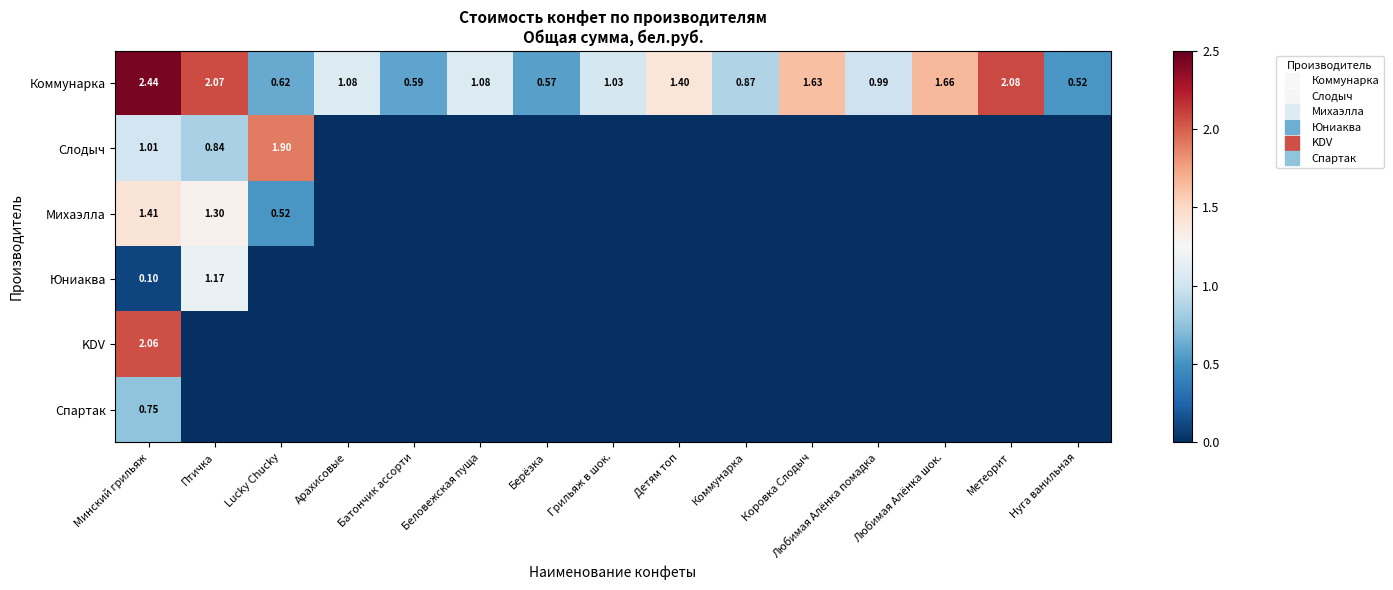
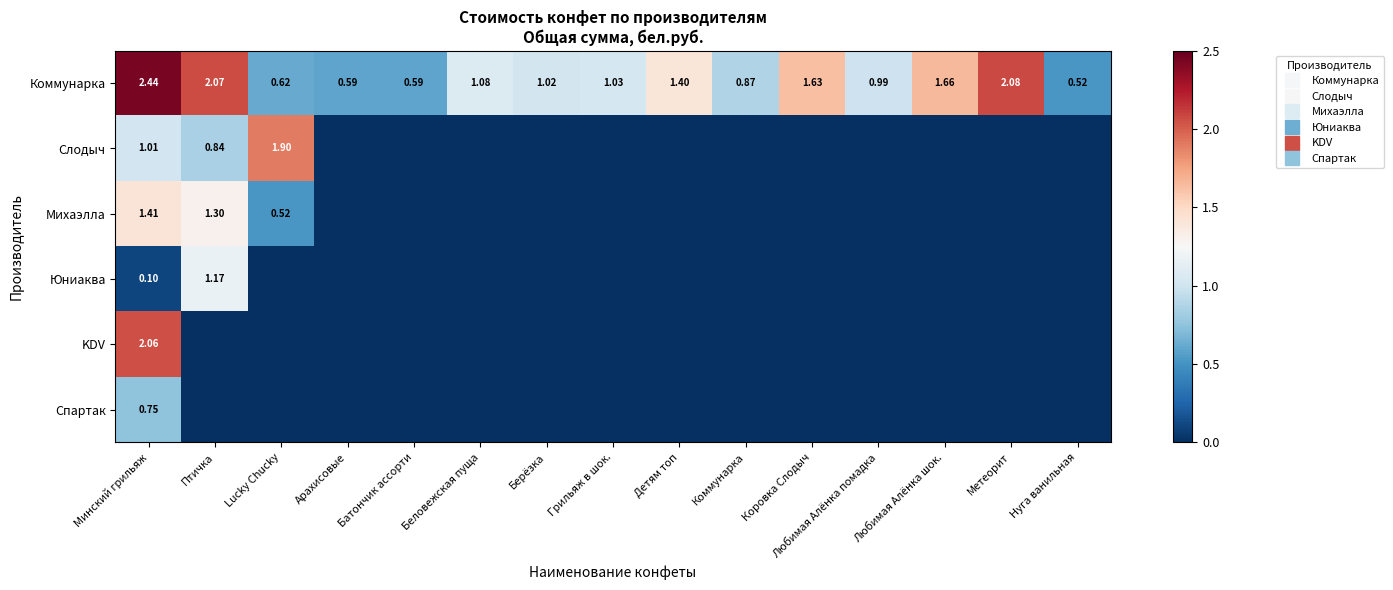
Коммунарка, Арахисовые: 1.08 -> 0.59
Коммунарка, Берёзка: 0.57 -> 1.02
